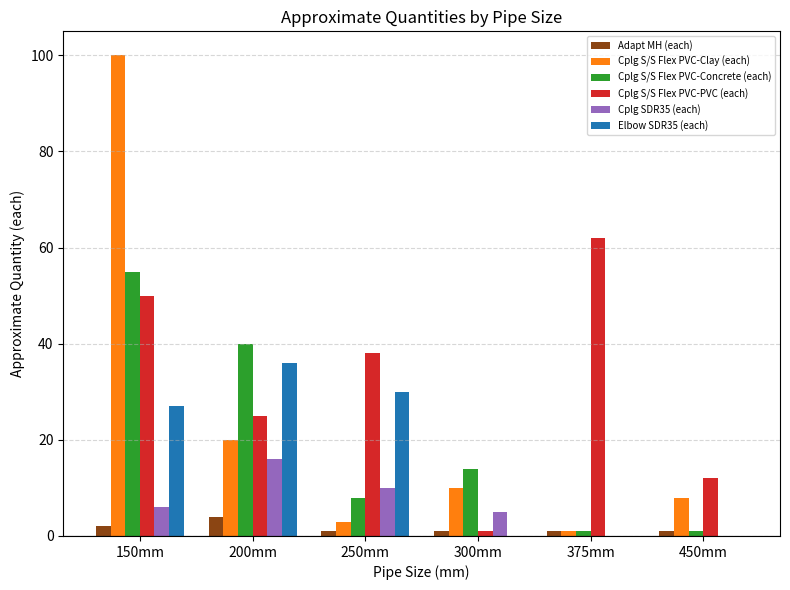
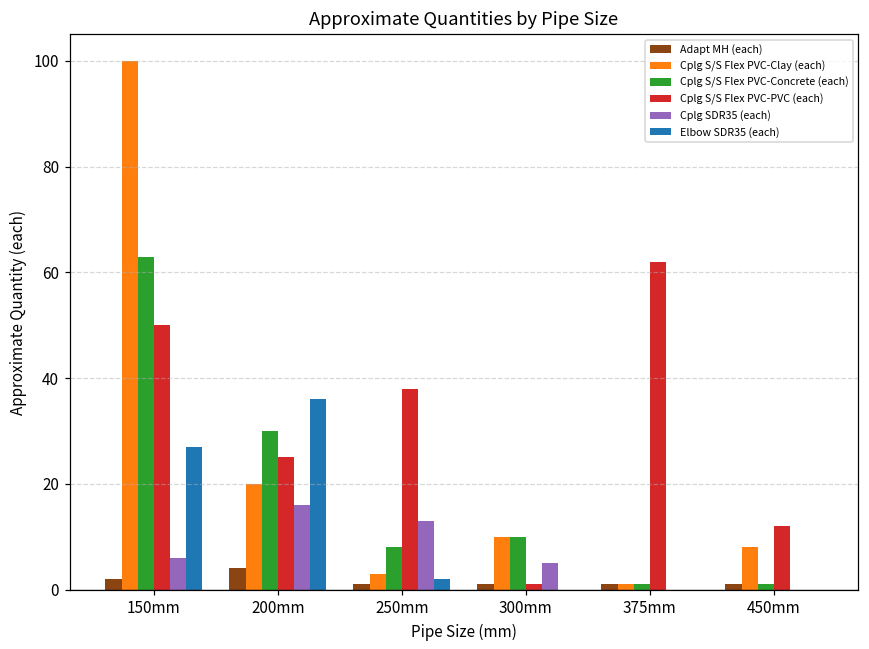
Cplg S/S Flex PVC-Concrete (each), 150mm: 55 -> 63
Cplg S/S Flex PVC-Concrete (each), 200mm: 40 -> 30
Cplg SDR35 (each), 250mm: 10 -> 13
Elbow SDR35 (each), 250mm: 30 -> 2
Cplg S/S Flex PVC-Concrete (each), 300mm: 14 -> 10
